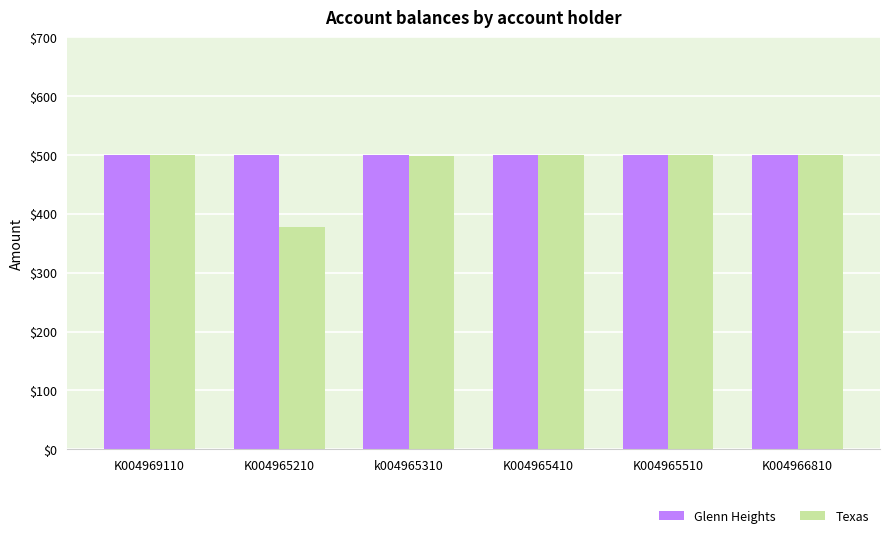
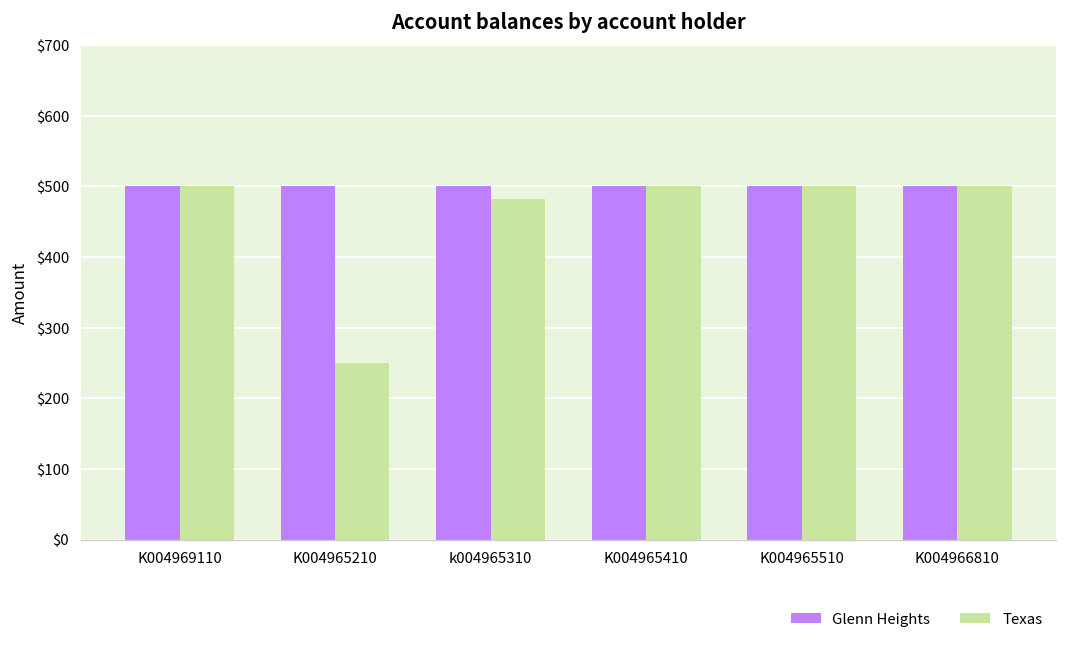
Texas, K004965210: $380 -> $250
Texas, k004965310: $500 -> $480
